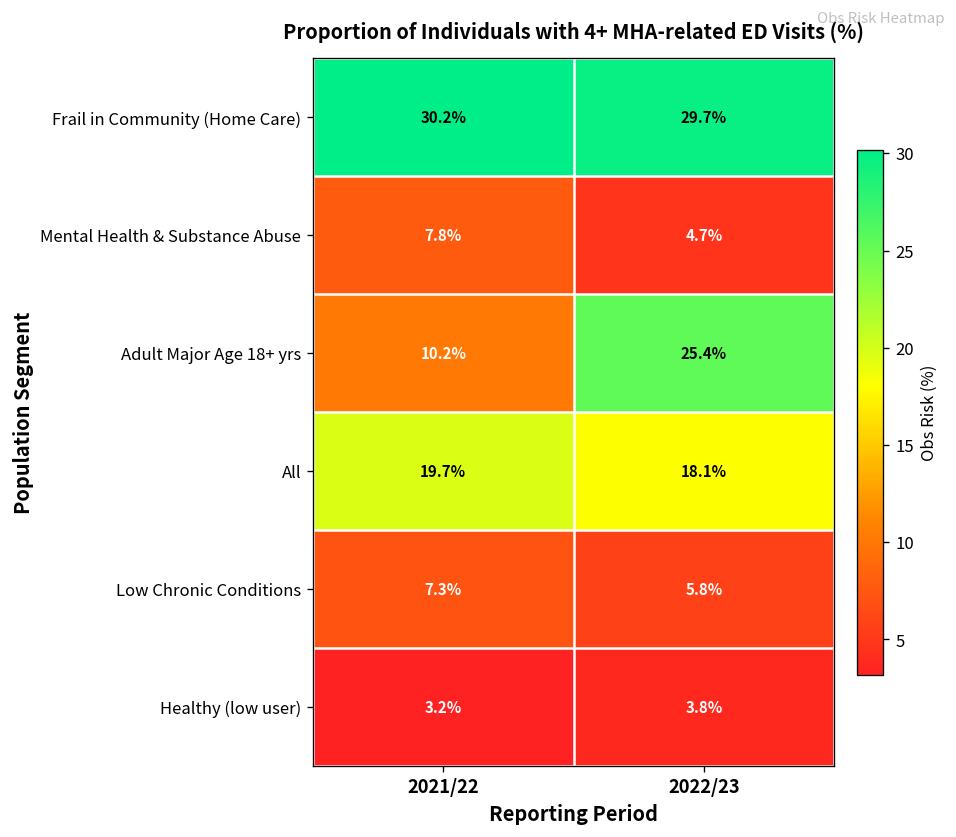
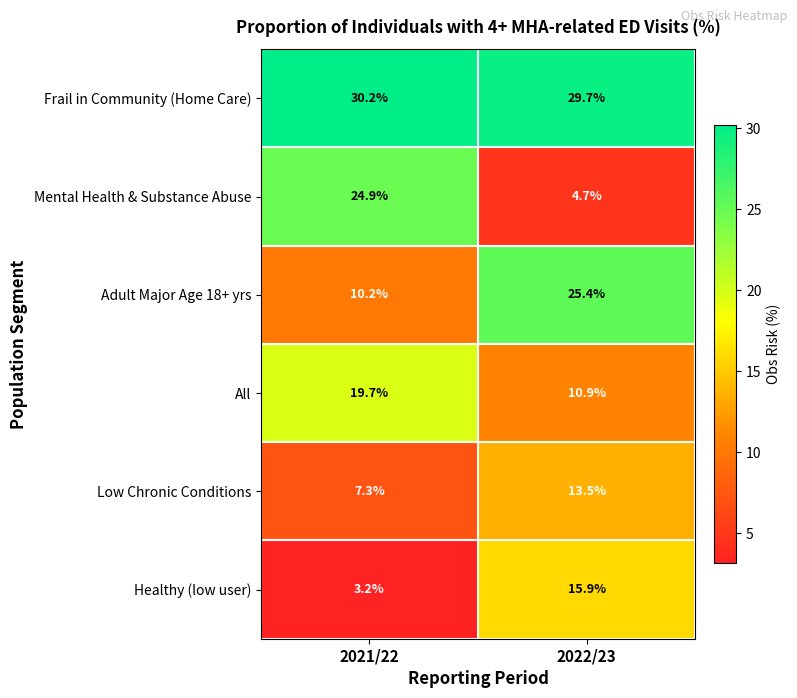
Mental Health & Substance Abuse, 2021/22: 7.8% -> 24.9%
All, 2022/23: 18.1% -> 10.9%
Low Chronic Conditions, 2022/23: 5.8% -> 13.5%
Healthy (low user), 2022/23: 3.8% -> 15.9%
